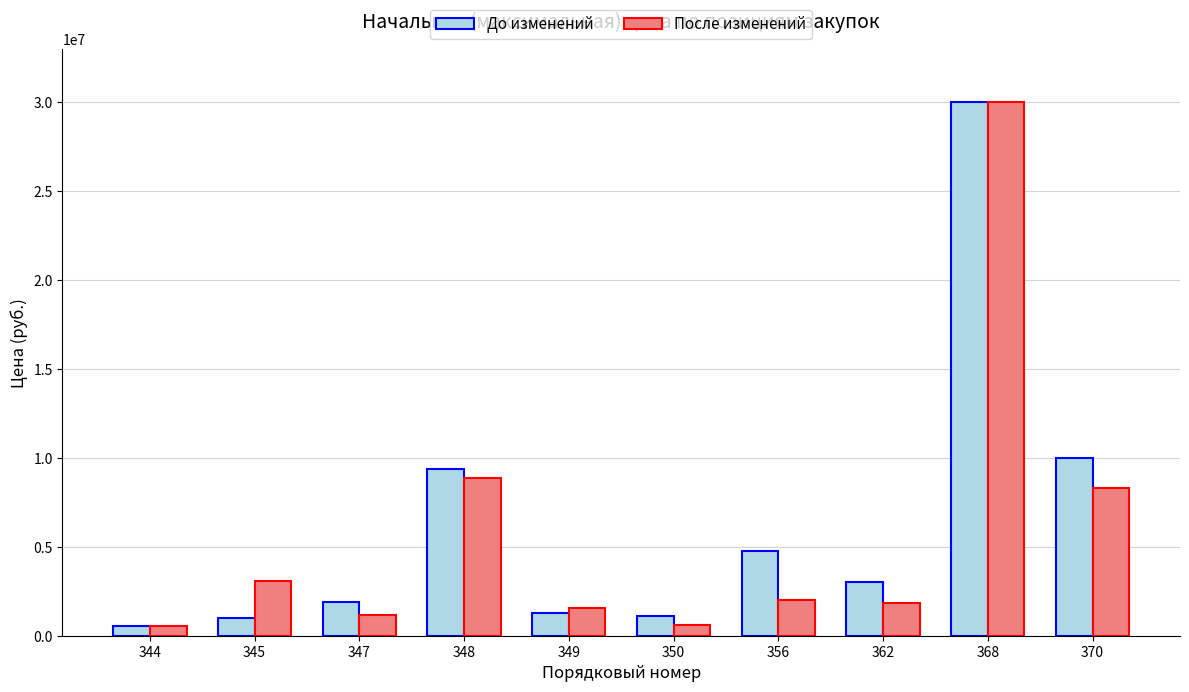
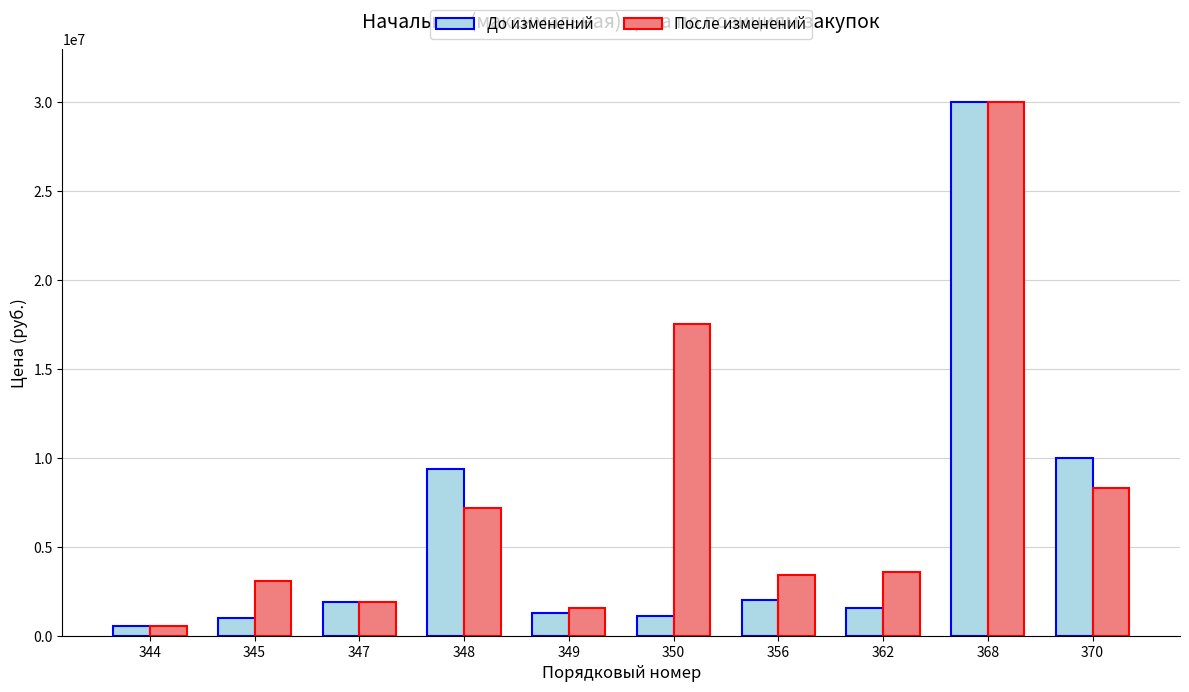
После изменений, 347: 1100000 -> 1900000
После изменений, 348: 8800000 -> 7200000
После изменений, 350: 600000 -> 17600000
До изменений, 356: 4800000 -> 2000000
После изменений, 356: 2000000 -> 3400000
До изменений, 362: 3000000 -> 1600000
После изменений, 362: 1800000 -> 3600000
